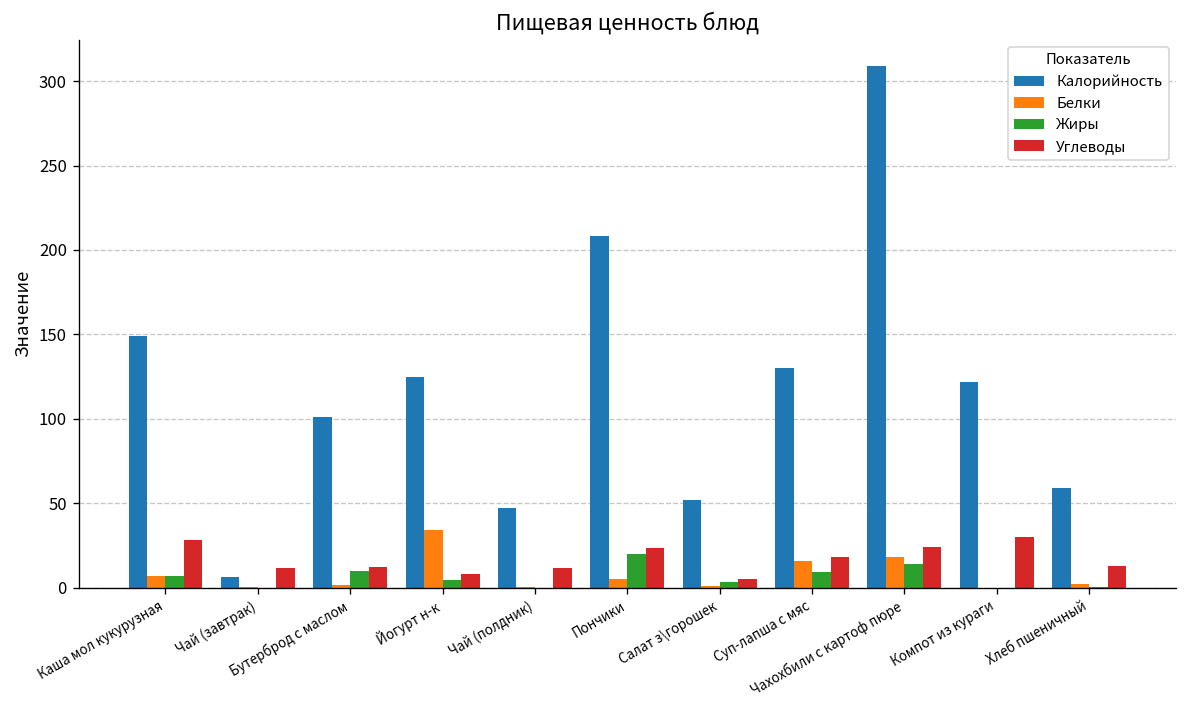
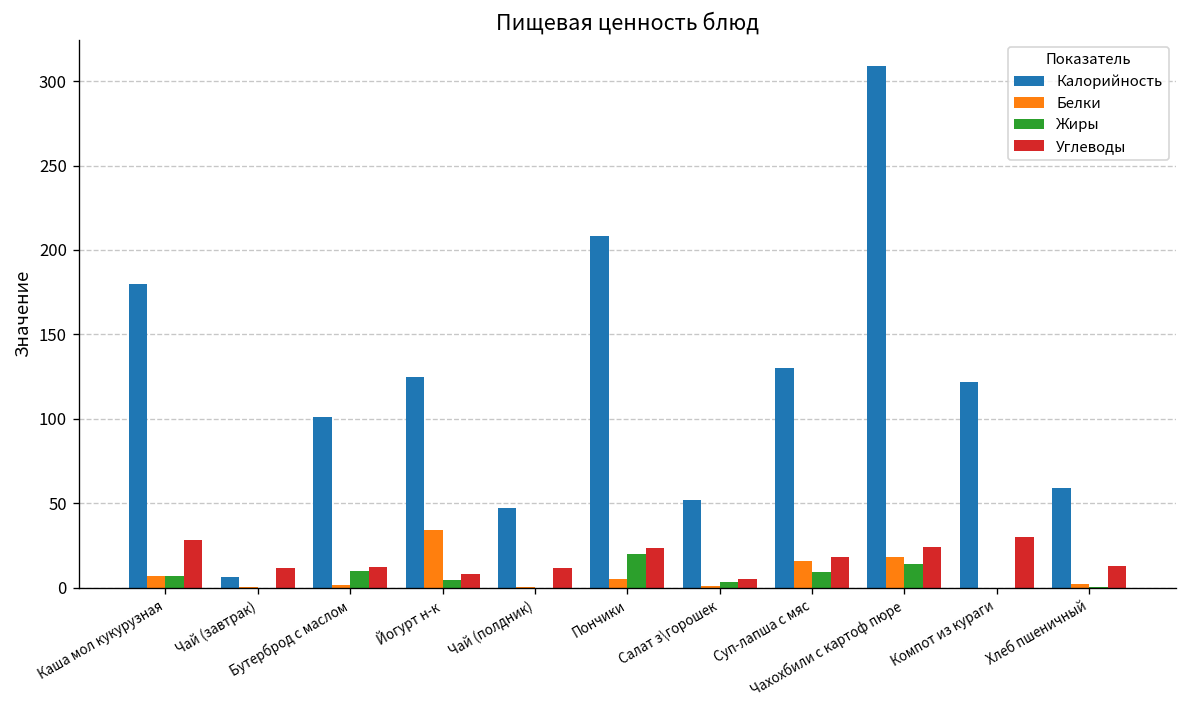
Калорийность, Каша мол кукурузная: 149 -> 180
